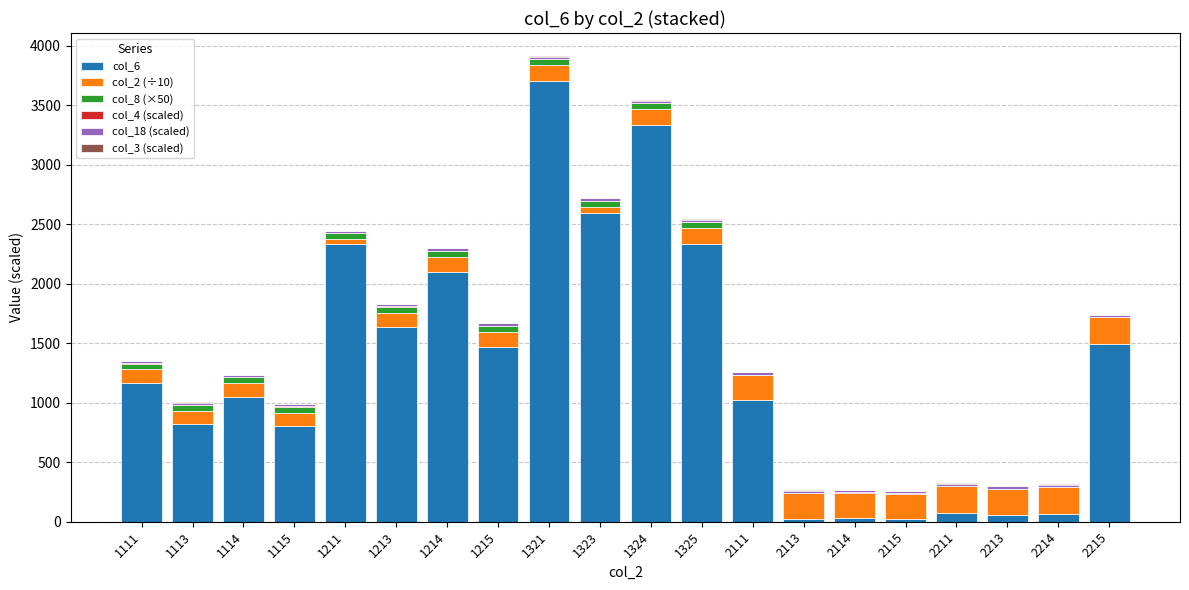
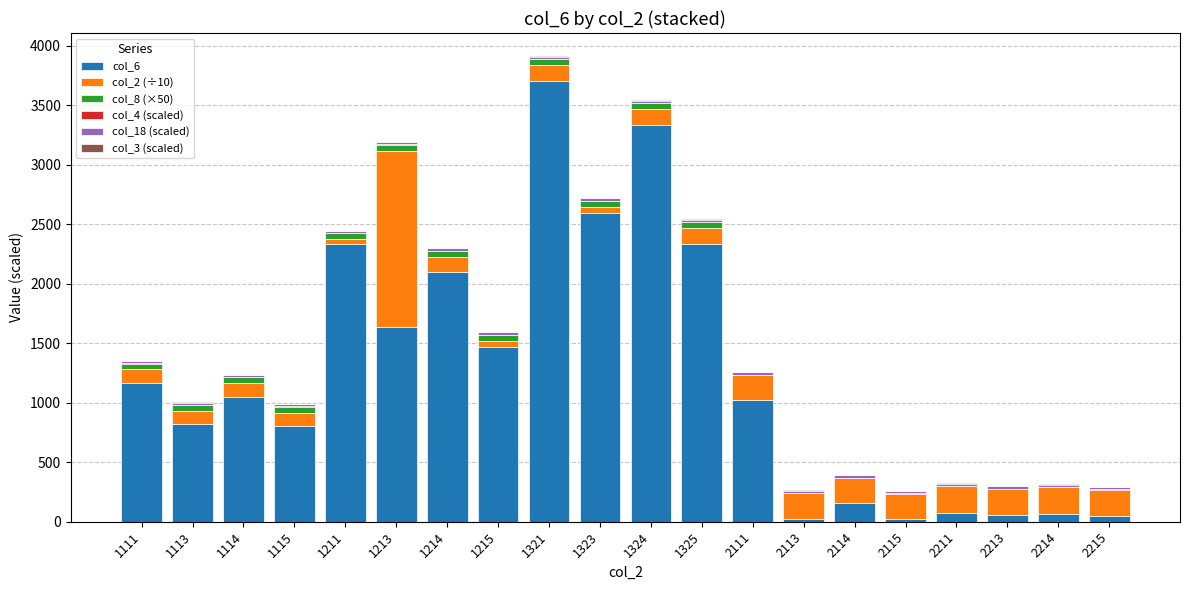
col_2 (÷10), 1213: 120 -> 1480
col_2 (÷10), 1215: 120 -> 50
col_6, 2114: 30 -> 160
col_6, 2215: 1500 -> 50
